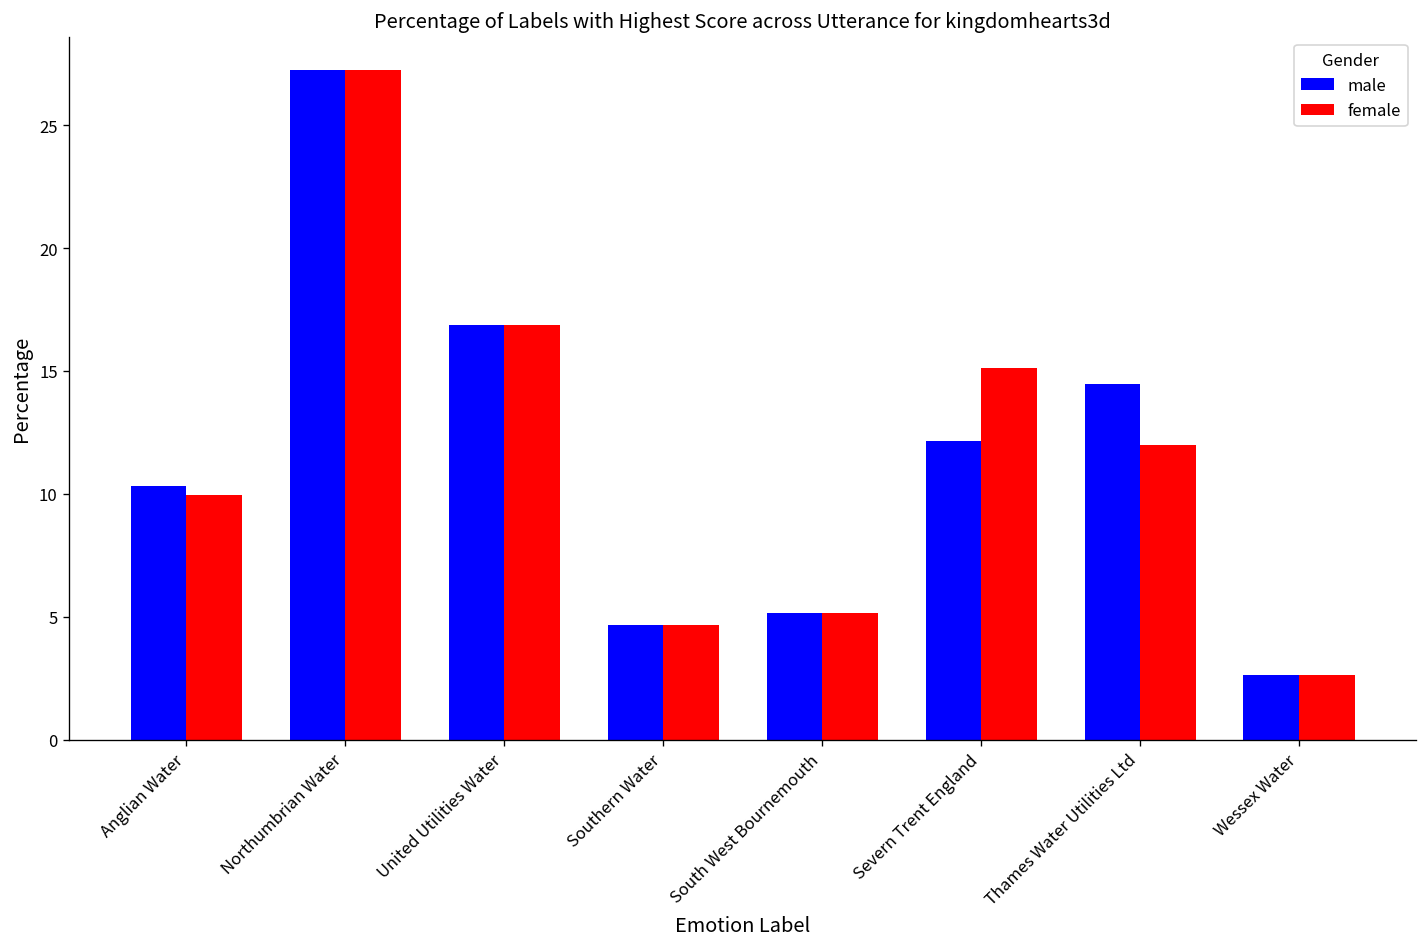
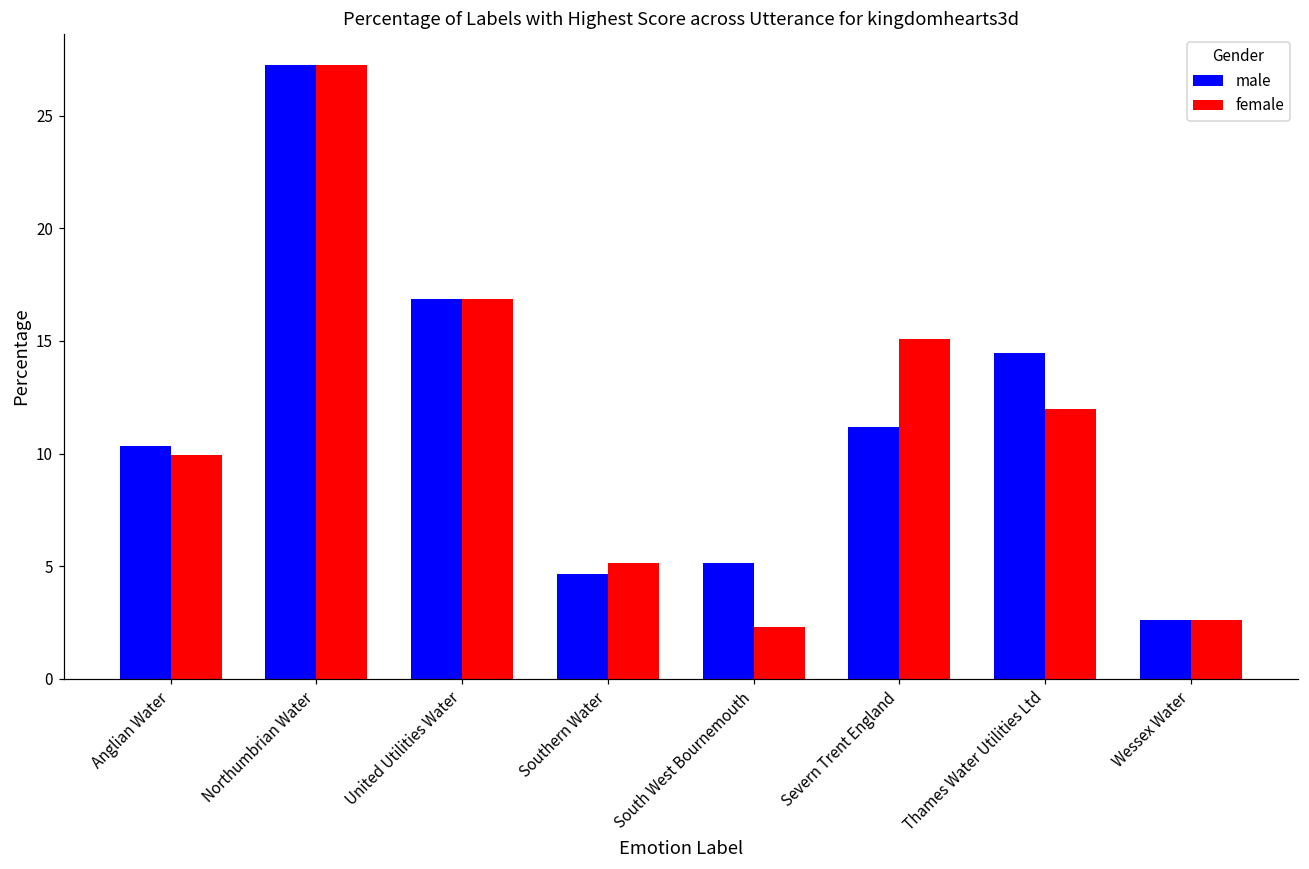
female, Southern Water: 4.7 -> 5.1
female, South West Bournemouth: 5.1 -> 2.3
male, Severn Trent England: 12.1 -> 11.2
